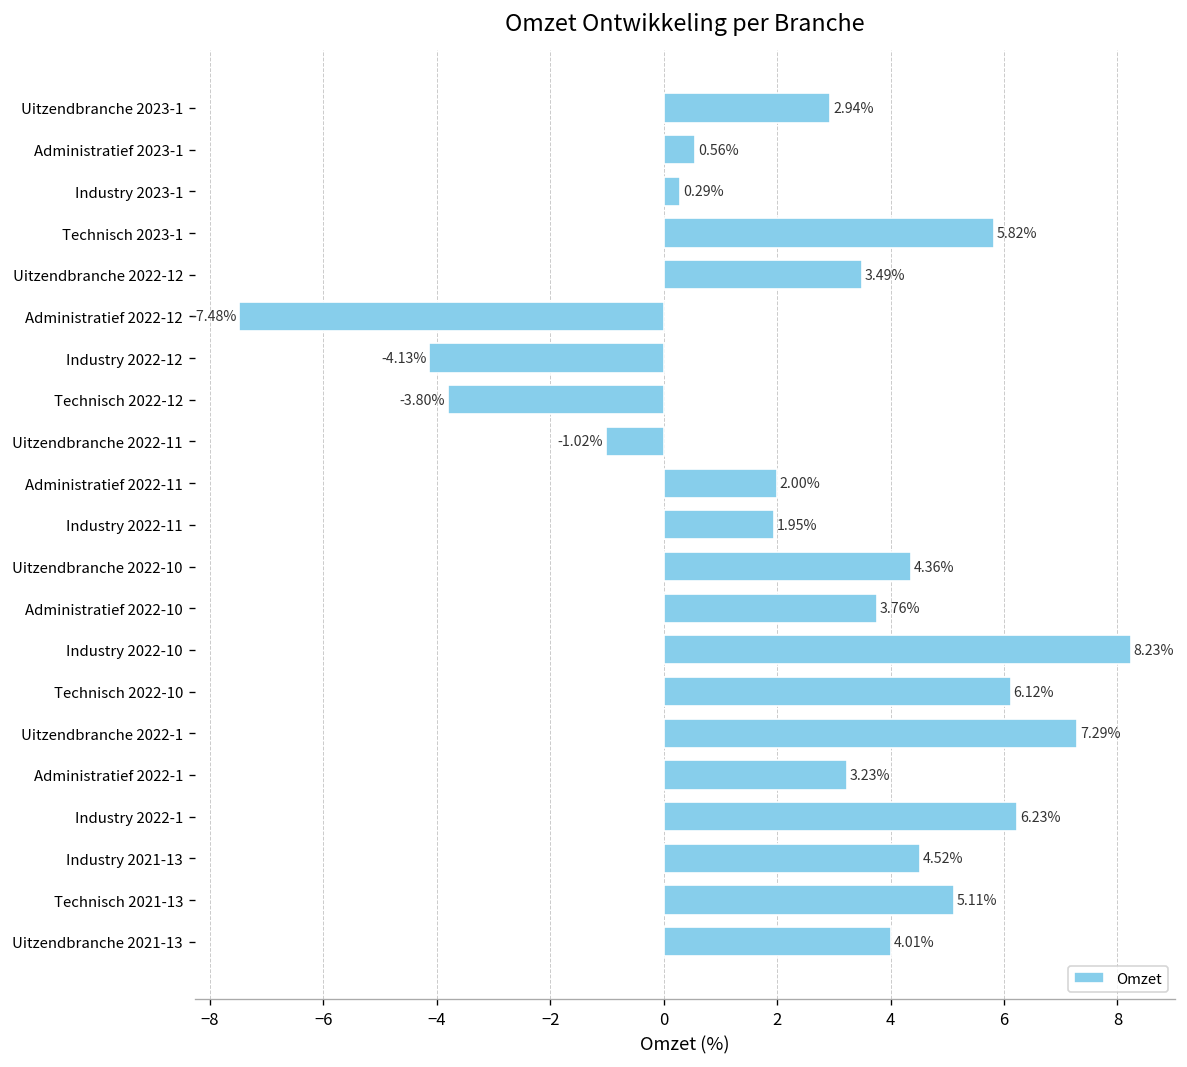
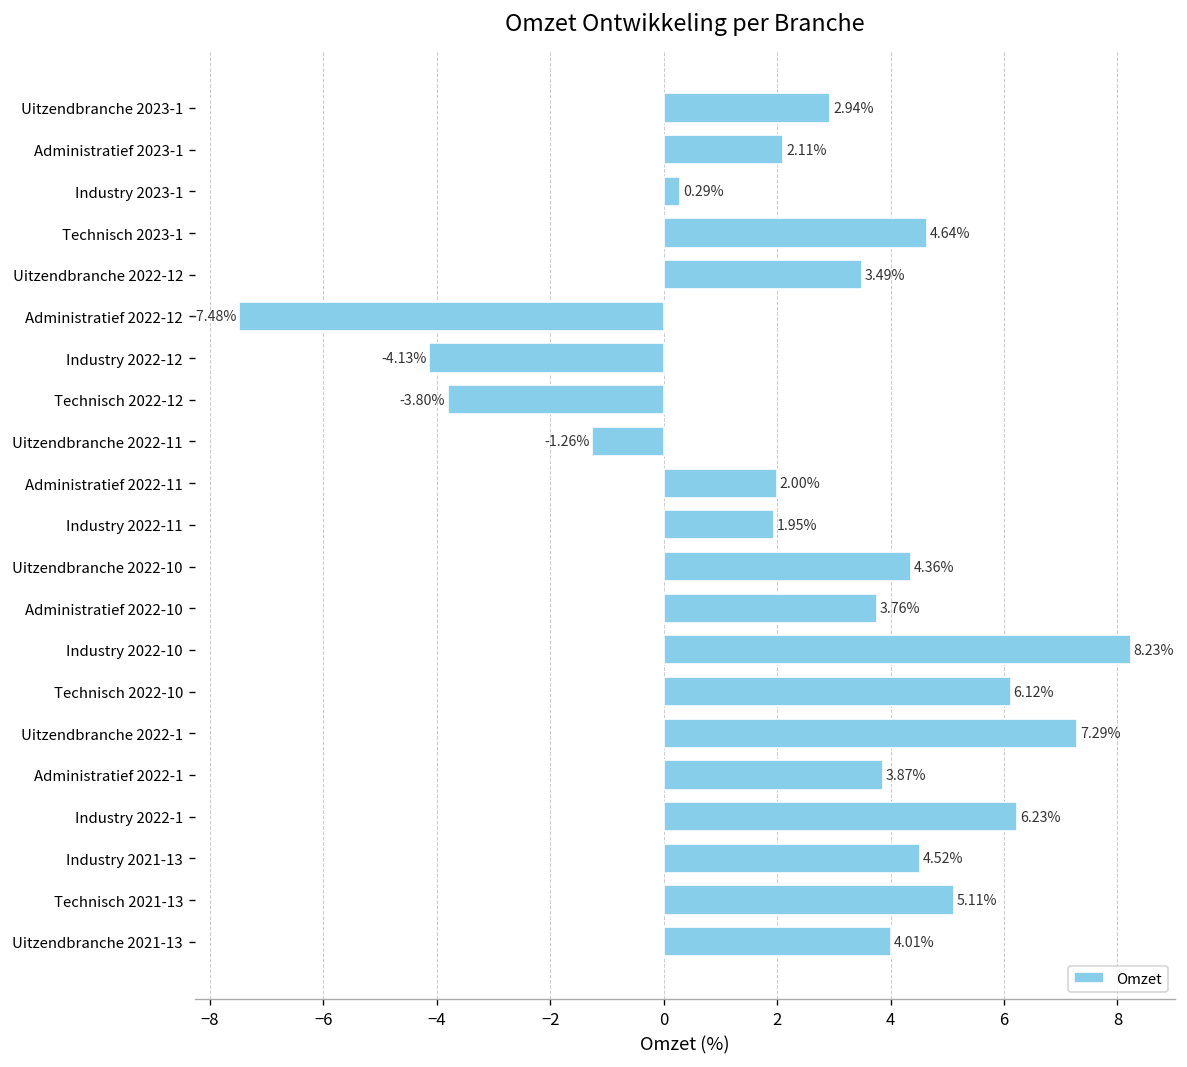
Administratief 2023-1: 0.56% -> 2.11%
Technisch 2023-1: 5.82% -> 4.64%
Uitzendbranche 2022-11: -1.02% -> -1.26%
Administratief 2022-1: 3.23% -> 3.87%
